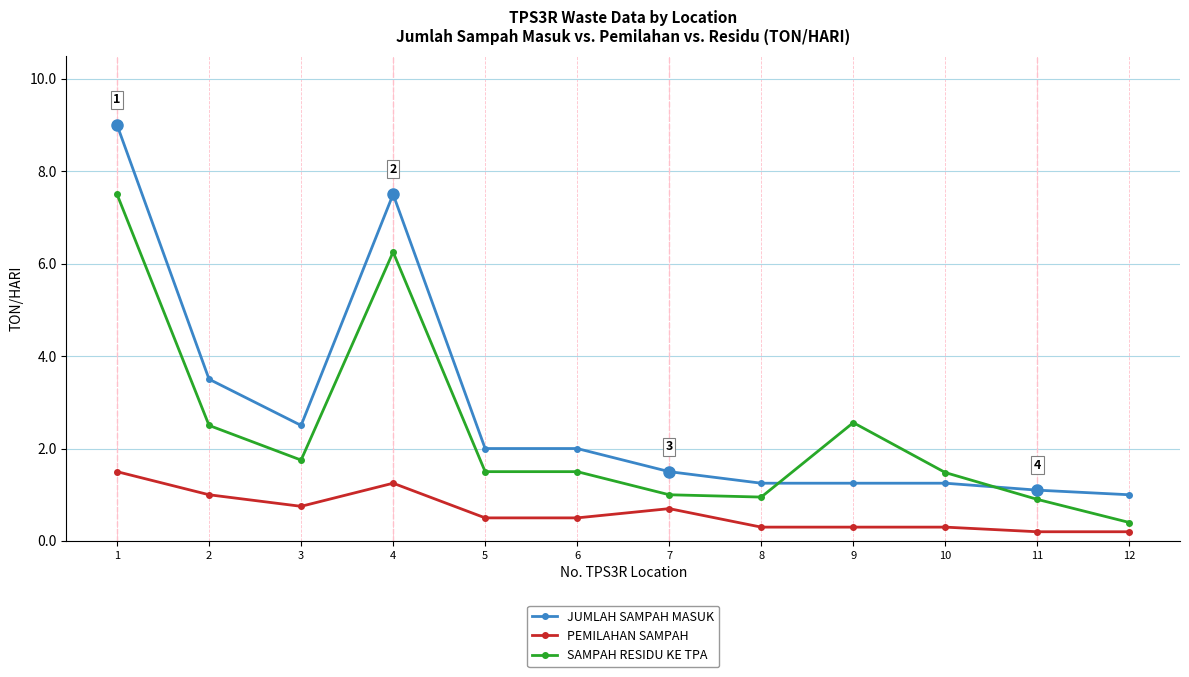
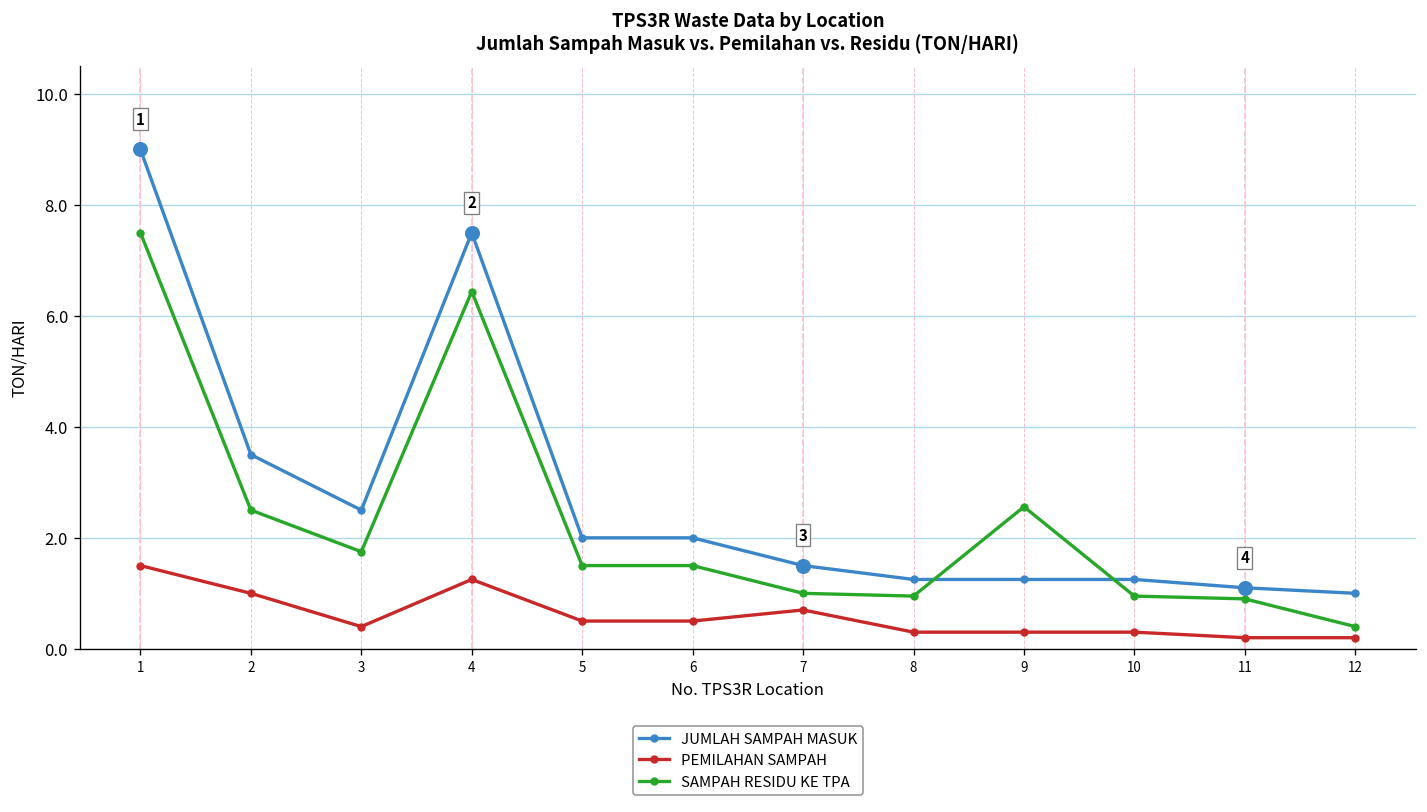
PEMILAHAN SAMPAH, 3: 0.8 -> 0.4
SAMPAH RESIDU KE TPA, 4: 6.3 -> 6.4
SAMPAH RESIDU KE TPA, 10: 1.5 -> 1.0
